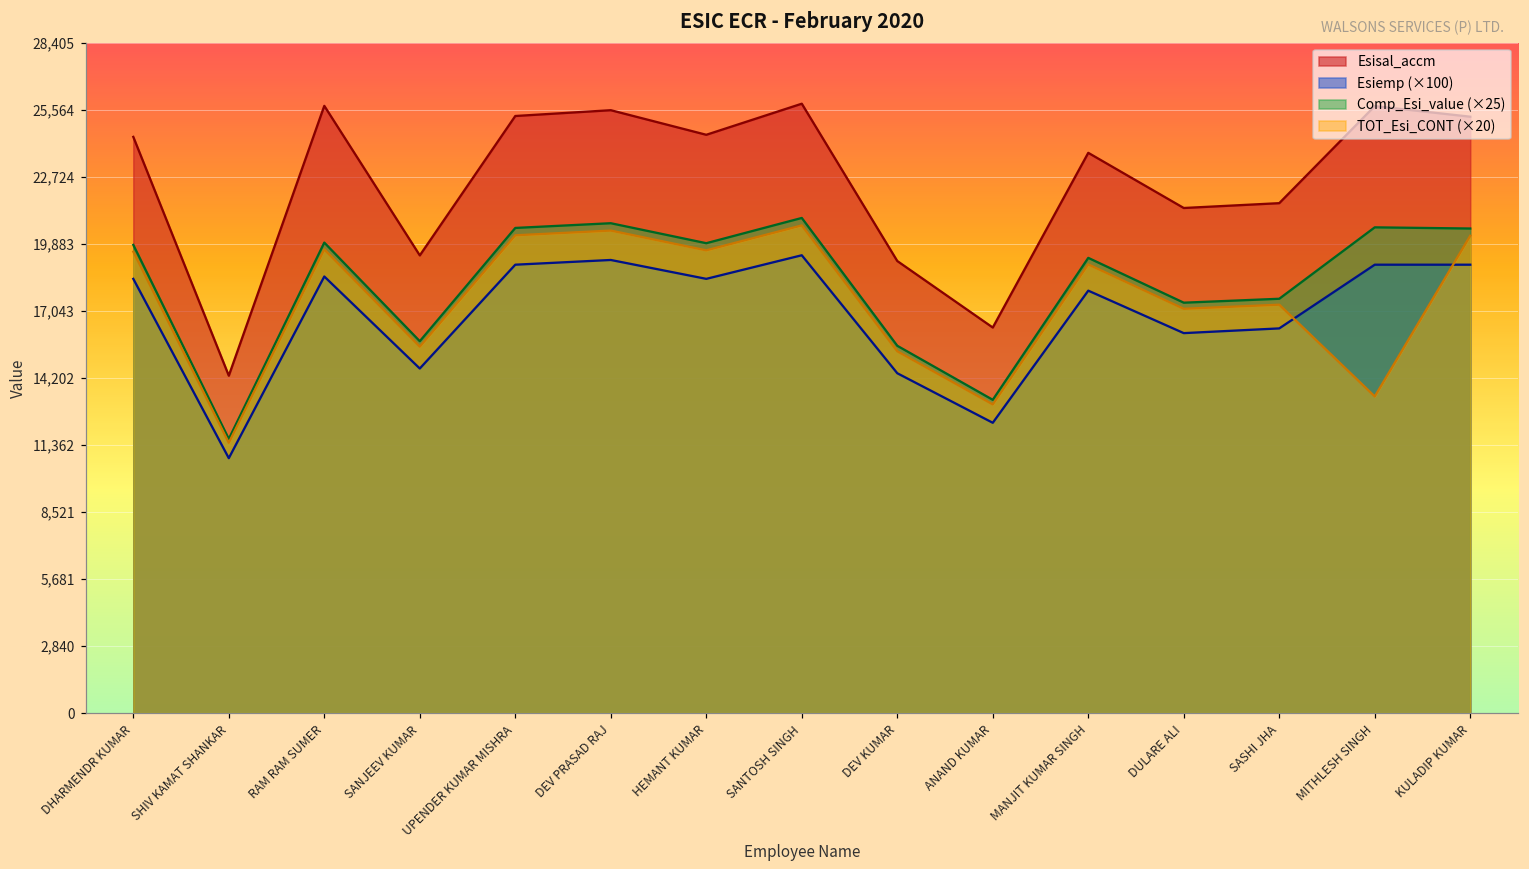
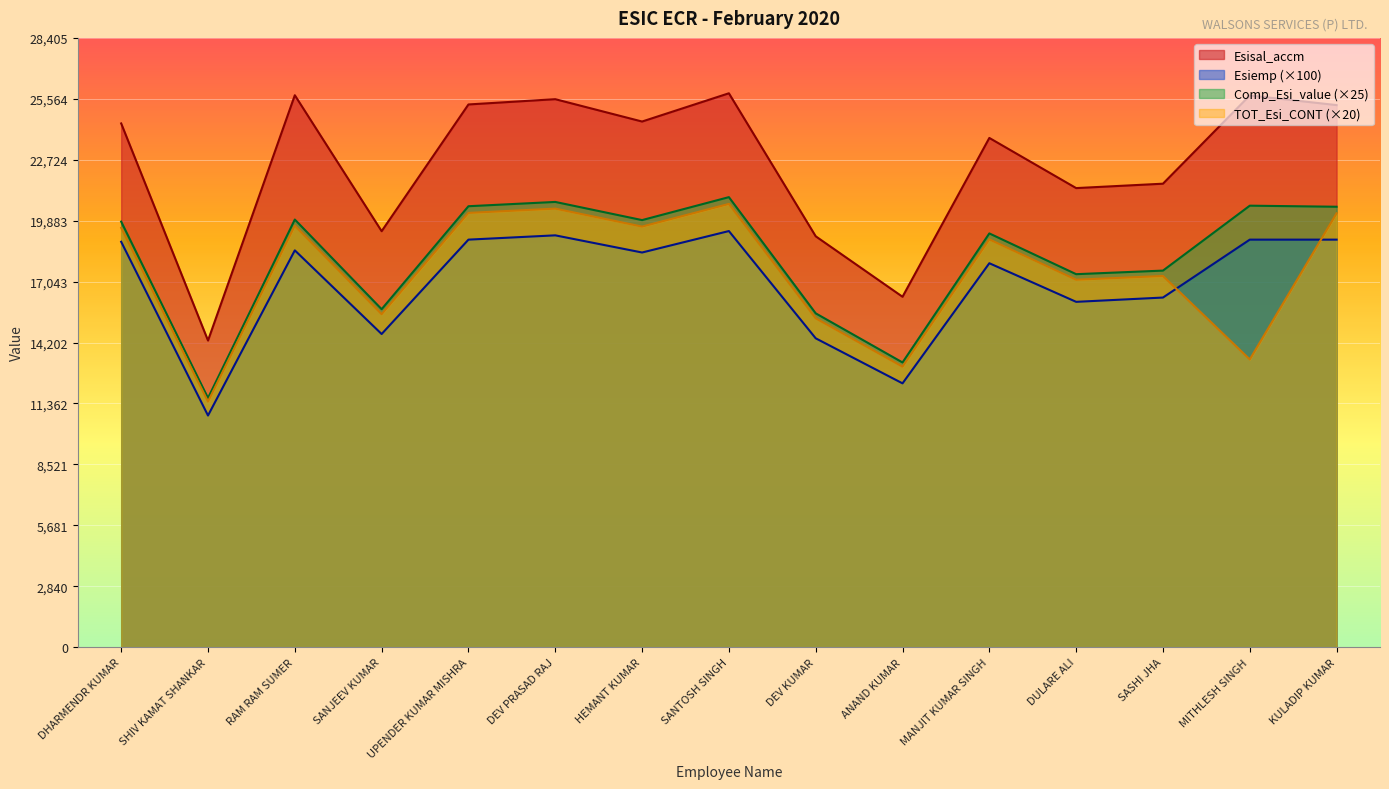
Esiemp (×100), DHARMENDR KUMAR: 18,400 -> 18,900
